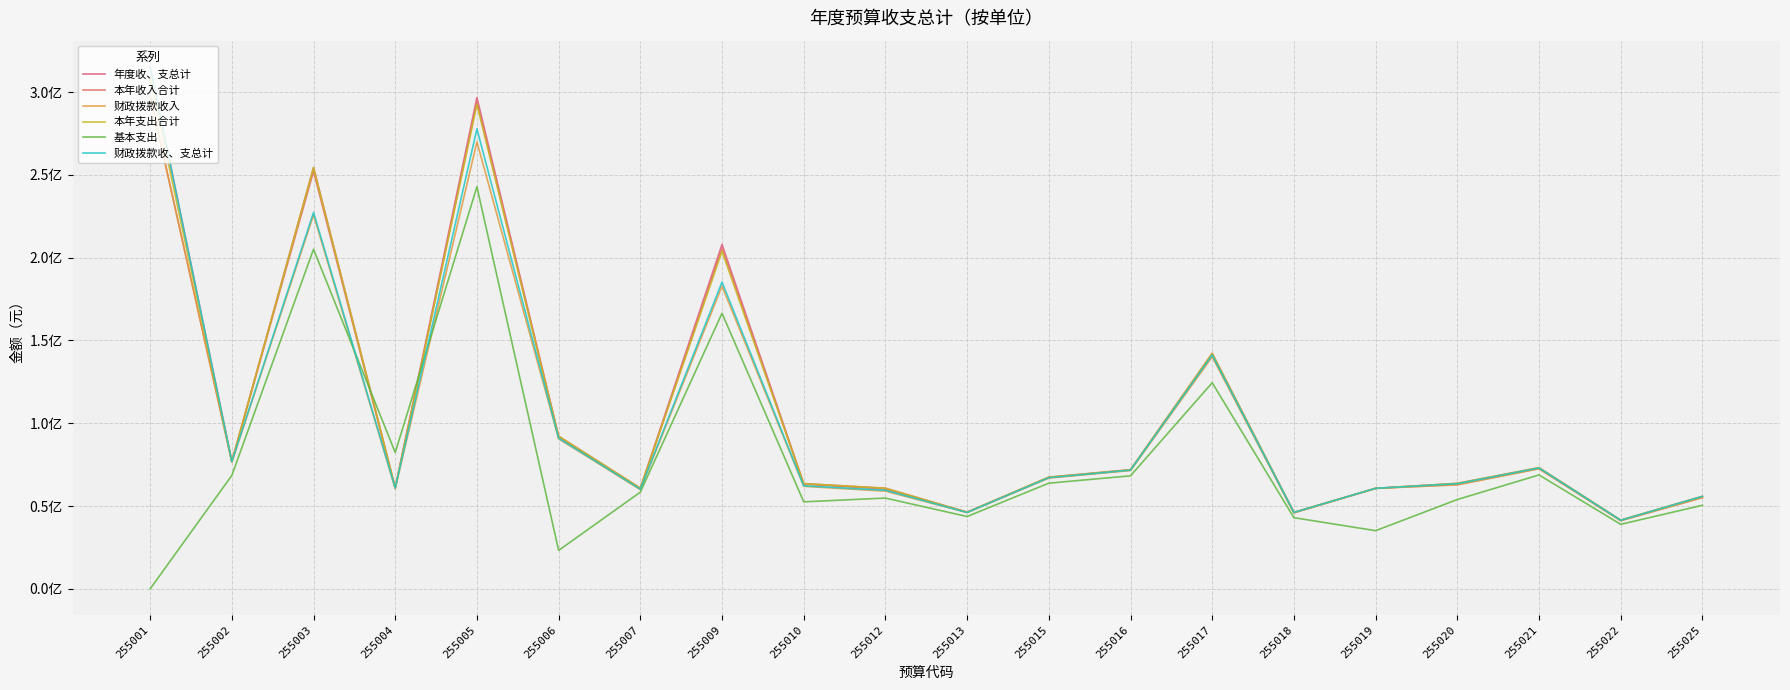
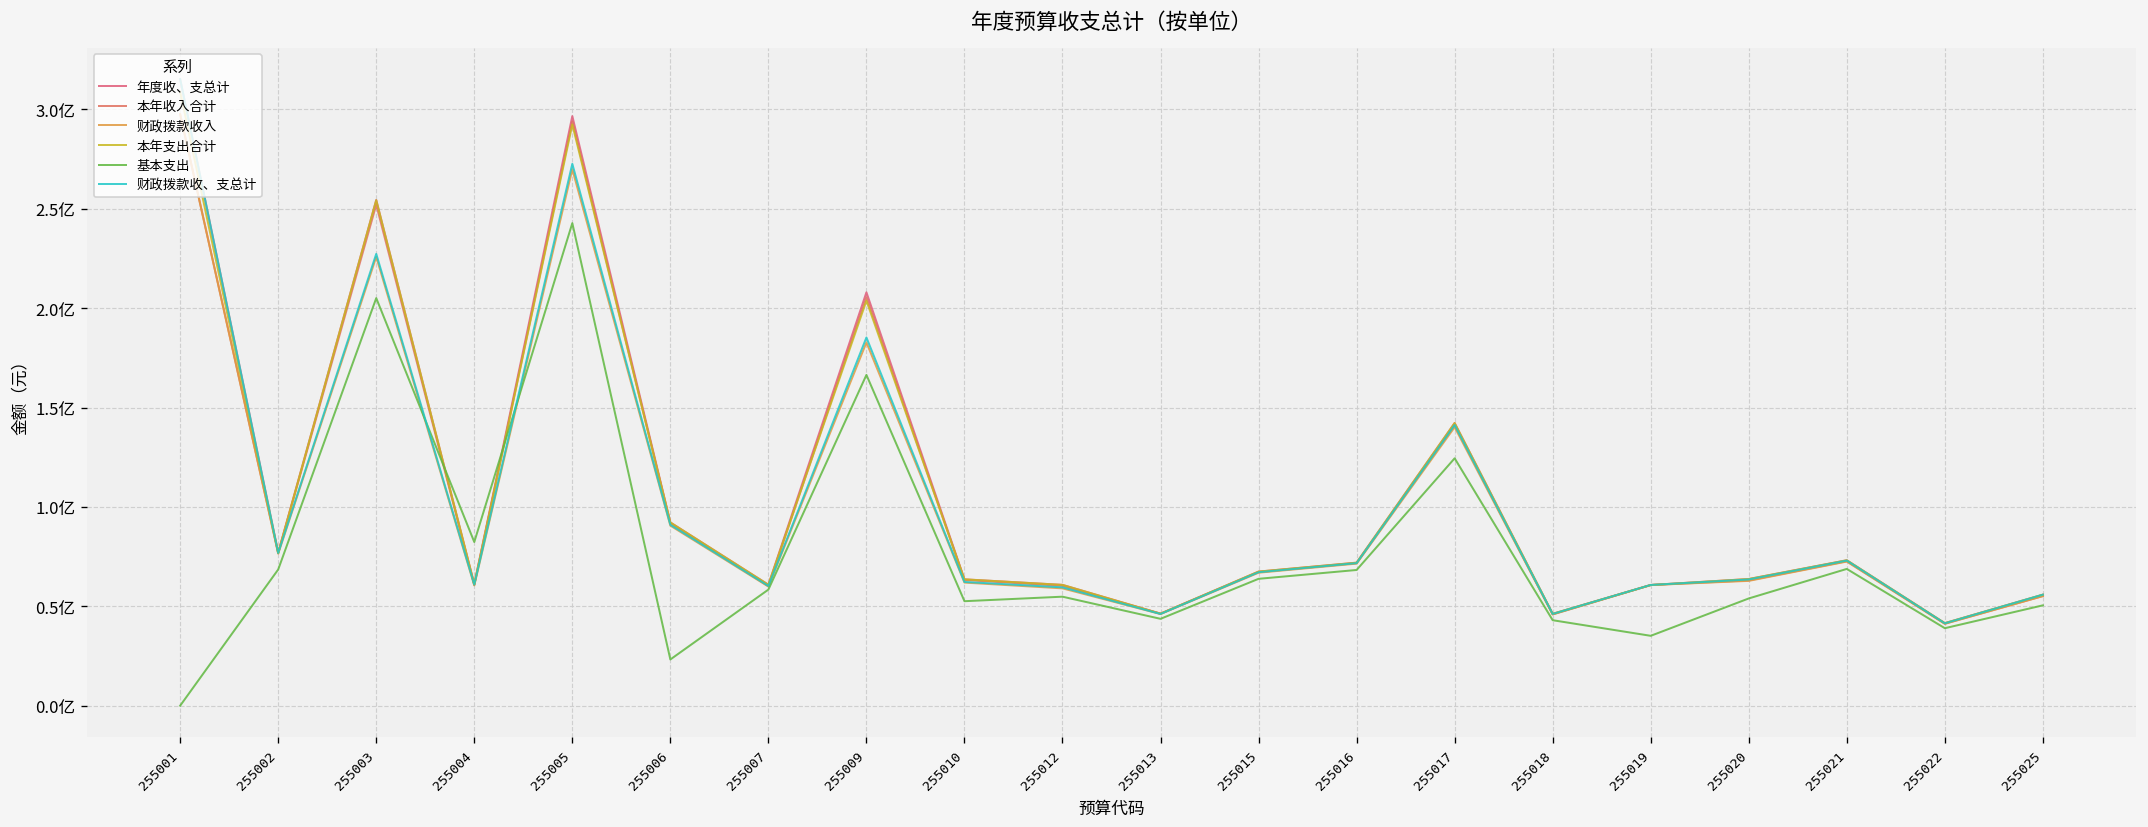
财政拨款收、支总计, 255005: 2.78亿 -> 2.73亿
